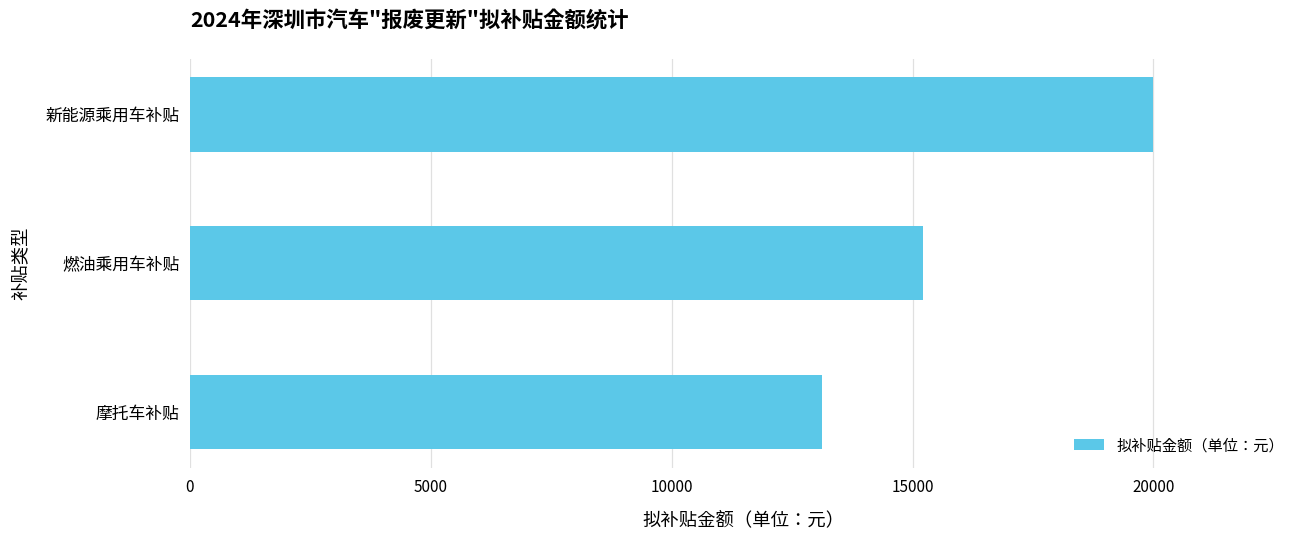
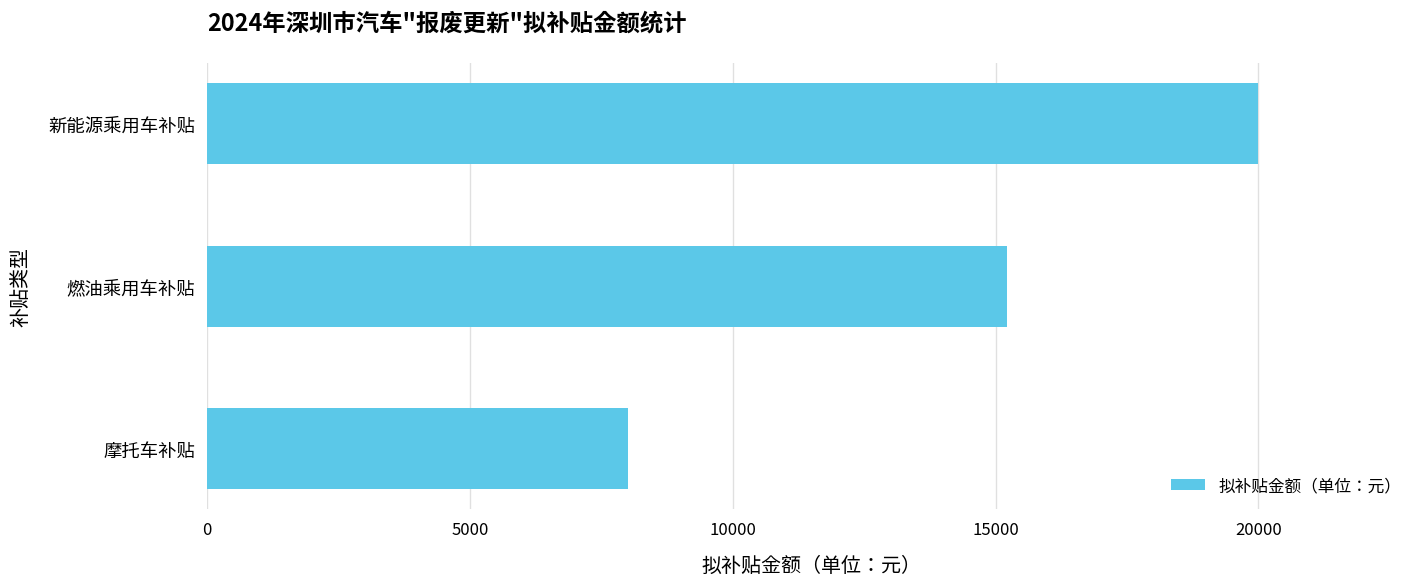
摩托车补贴: 13100 -> 8000
